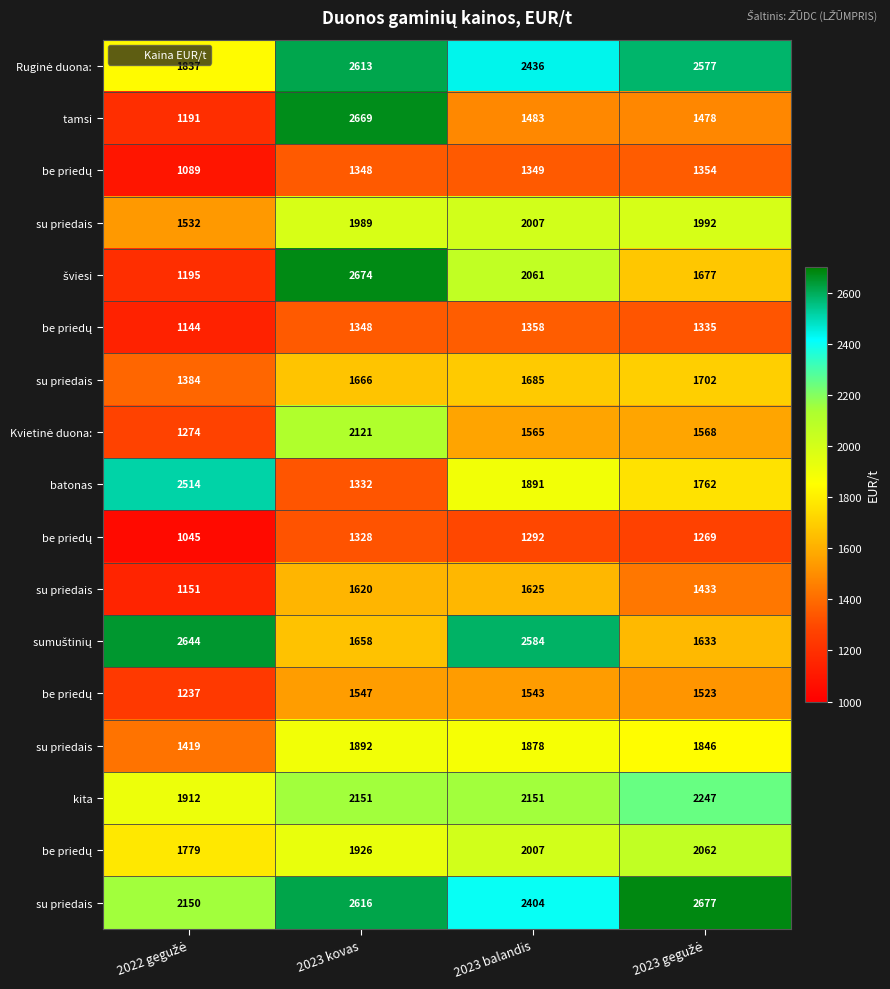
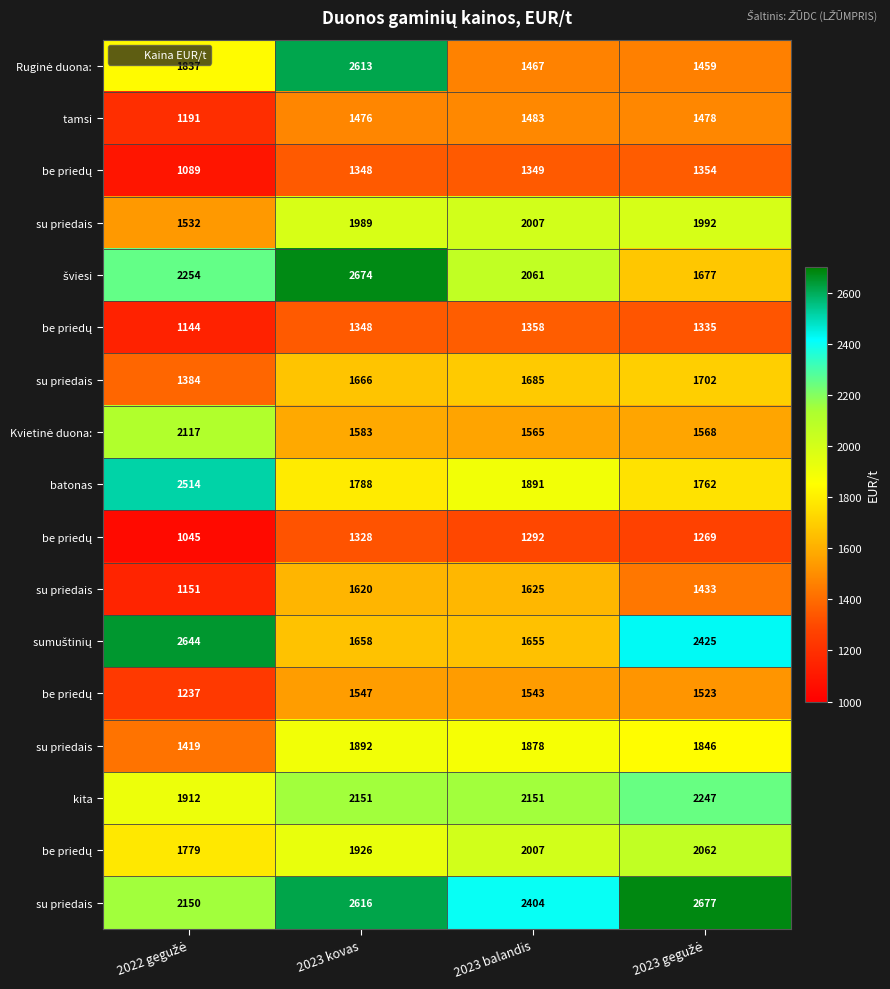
Ruginė duona:, 2023 balandis: 2436 -> 1467
Ruginė duona:, 2023 gegužė: 2577 -> 1459
tamsi, 2023 kovas: 2669 -> 1476
šviesi, 2022 gegužė: 1195 -> 2254
Kvietinė duona:, 2022 gegužė: 1274 -> 2117
Kvietinė duona:, 2023 kovas: 2121 -> 1583
batonas, 2023 kovas: 1332 -> 1788
sumuštinių, 2023 balandis: 2584 -> 1655
sumuštinių, 2023 gegužė: 1633 -> 2425
